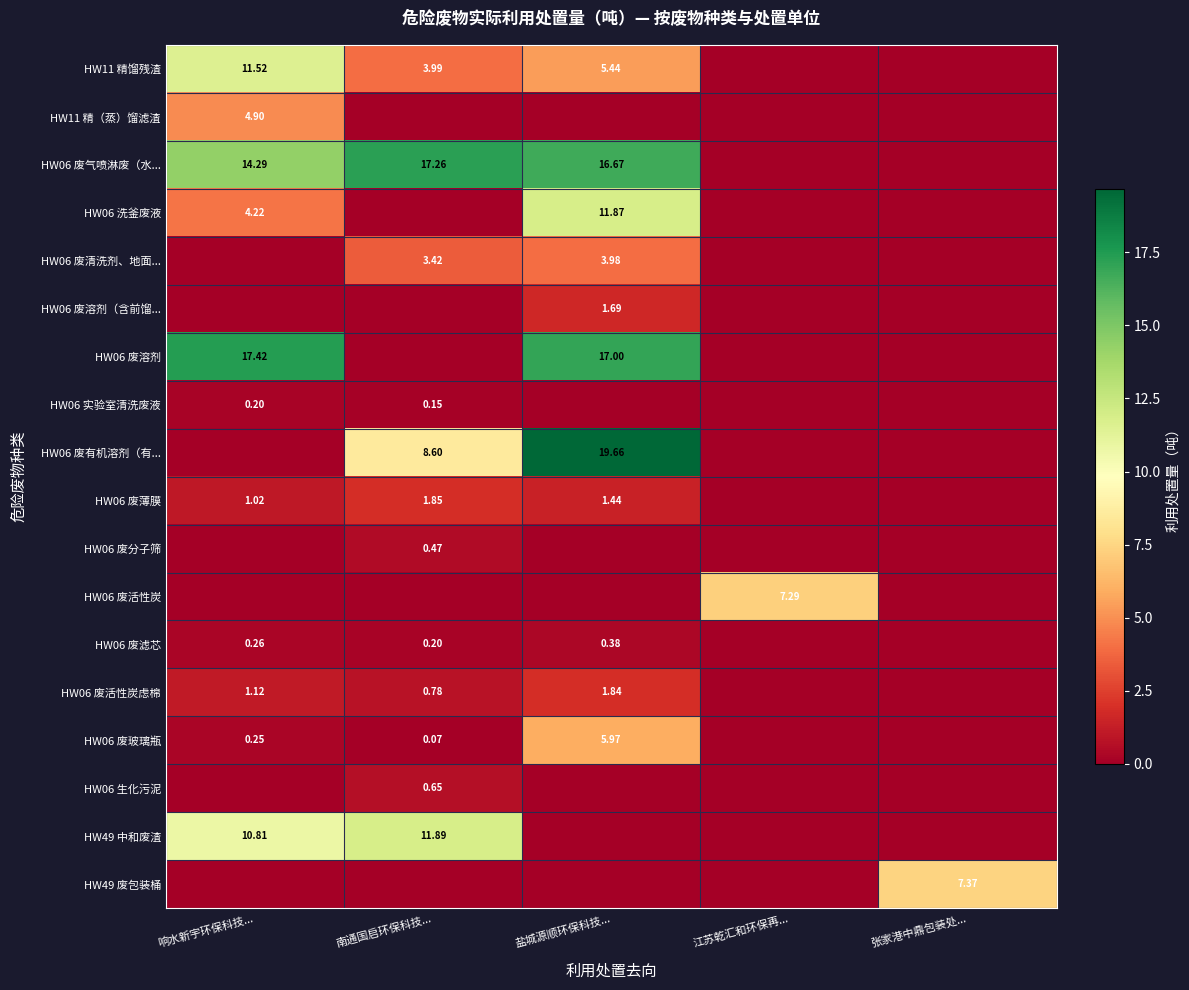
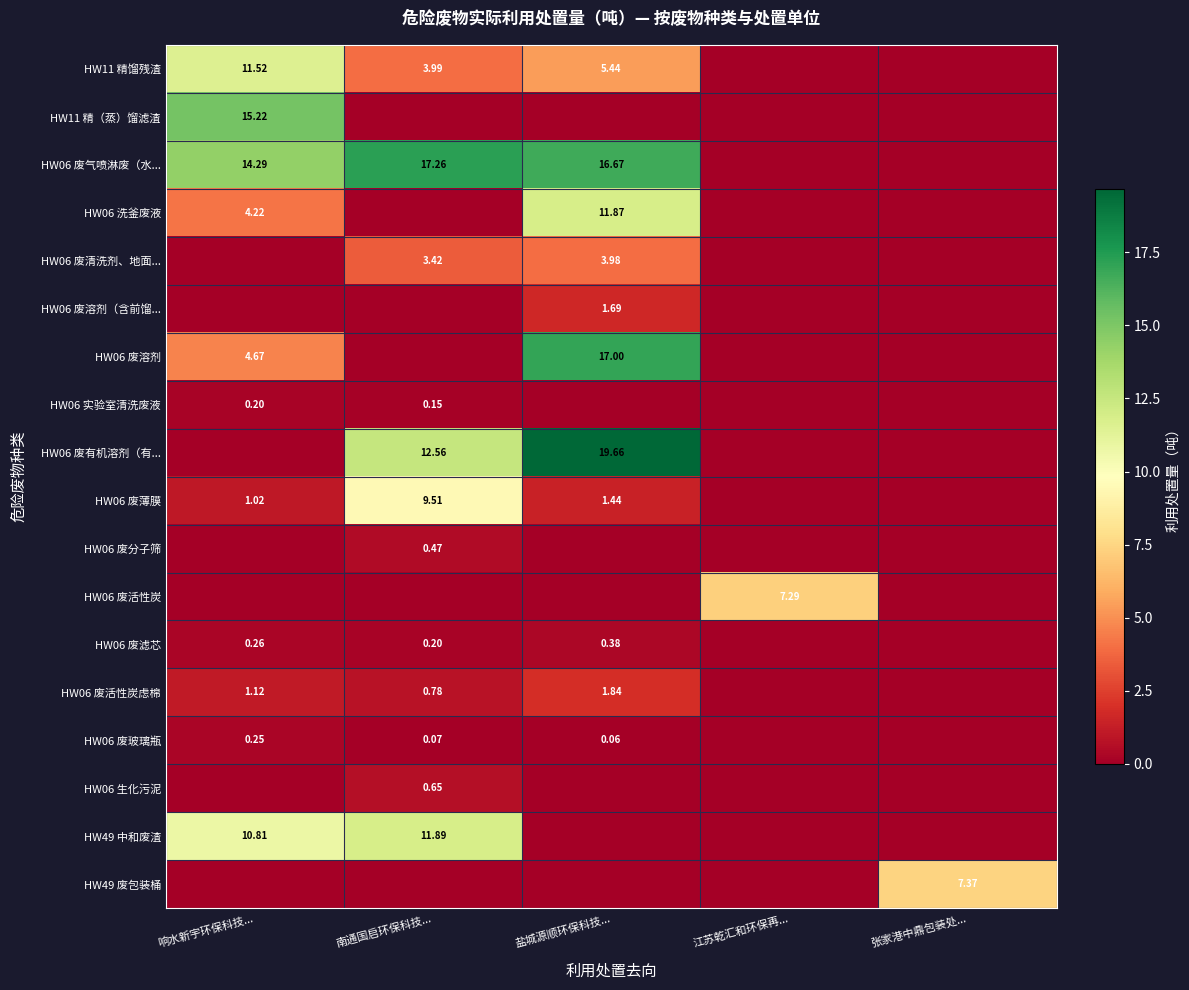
HW11 精（蒸）馏滤渣, 响水新宇环保科技...: 4.90 -> 15.22
HW06 废溶剂, 响水新宇环保科技...: 17.42 -> 4.67
HW06 废有机溶剂（有..., 南通国启环保科技...: 8.60 -> 12.56
HW06 废薄膜, 南通国启环保科技...: 1.85 -> 9.51
HW06 废玻璃瓶, 盐城源顺环保科技...: 5.97 -> 0.06
